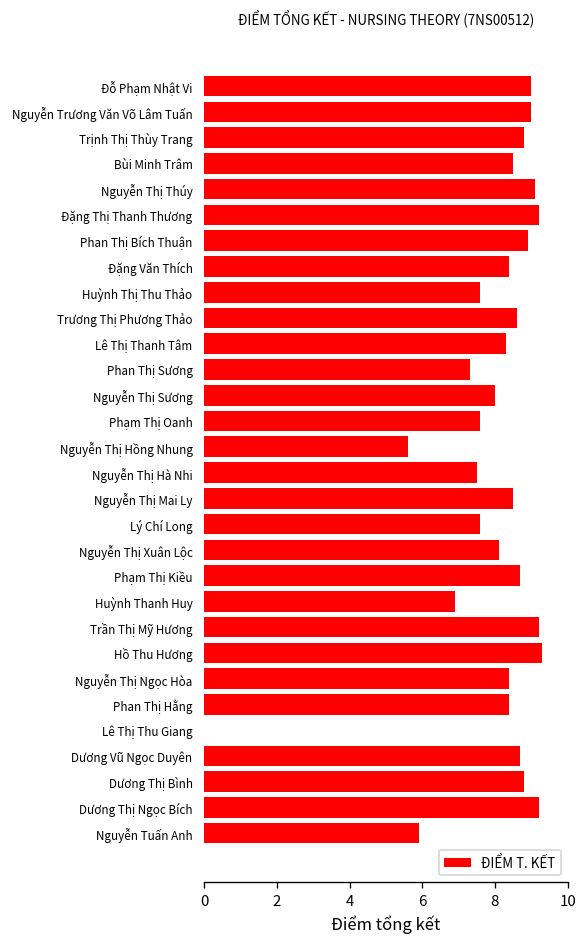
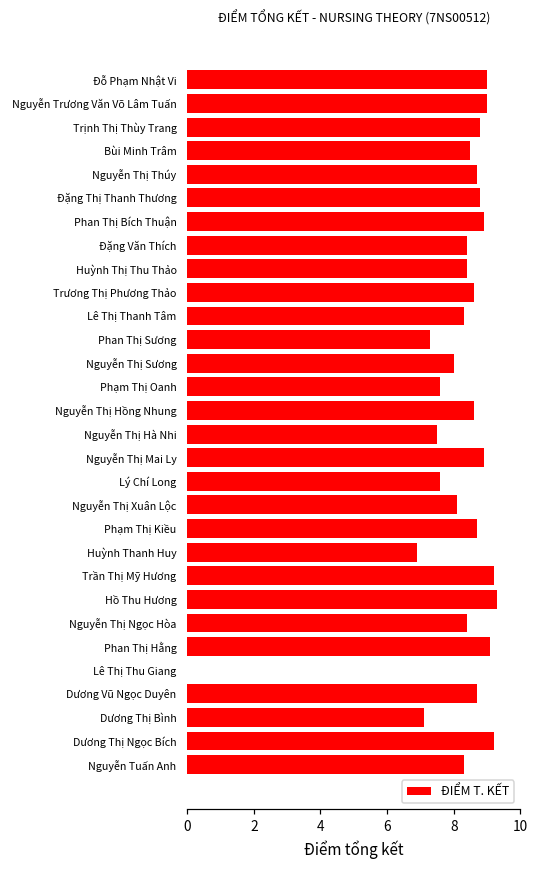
Nguyễn Thị Thúy: 9.1 -> 8.7
Đặng Thị Thanh Thương: 9.2 -> 8.8
Huỳnh Thị Thu Thảo: 7.6 -> 8.4
Nguyễn Thị Hồng Nhung: 5.6 -> 8.6
Nguyễn Thị Mai Ly: 8.5 -> 8.9
Phan Thị Hằng: 8.4 -> 9.1
Dương Thị Bình: 8.8 -> 7.1
Nguyễn Tuấn Anh: 5.9 -> 8.3
